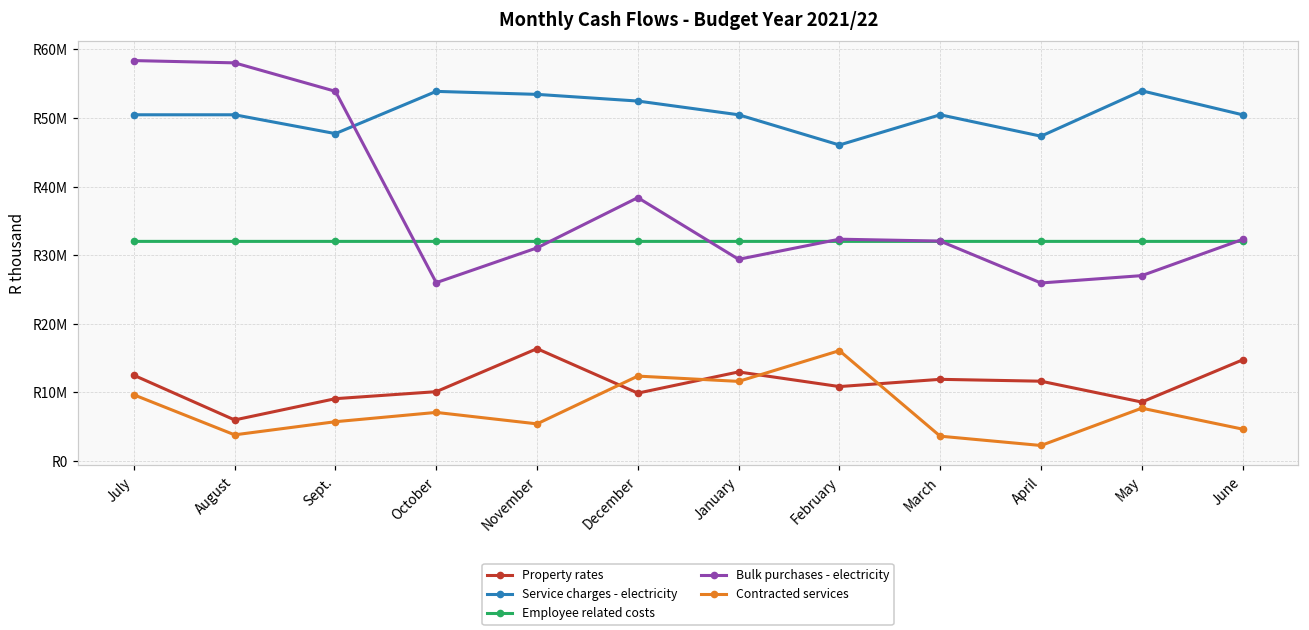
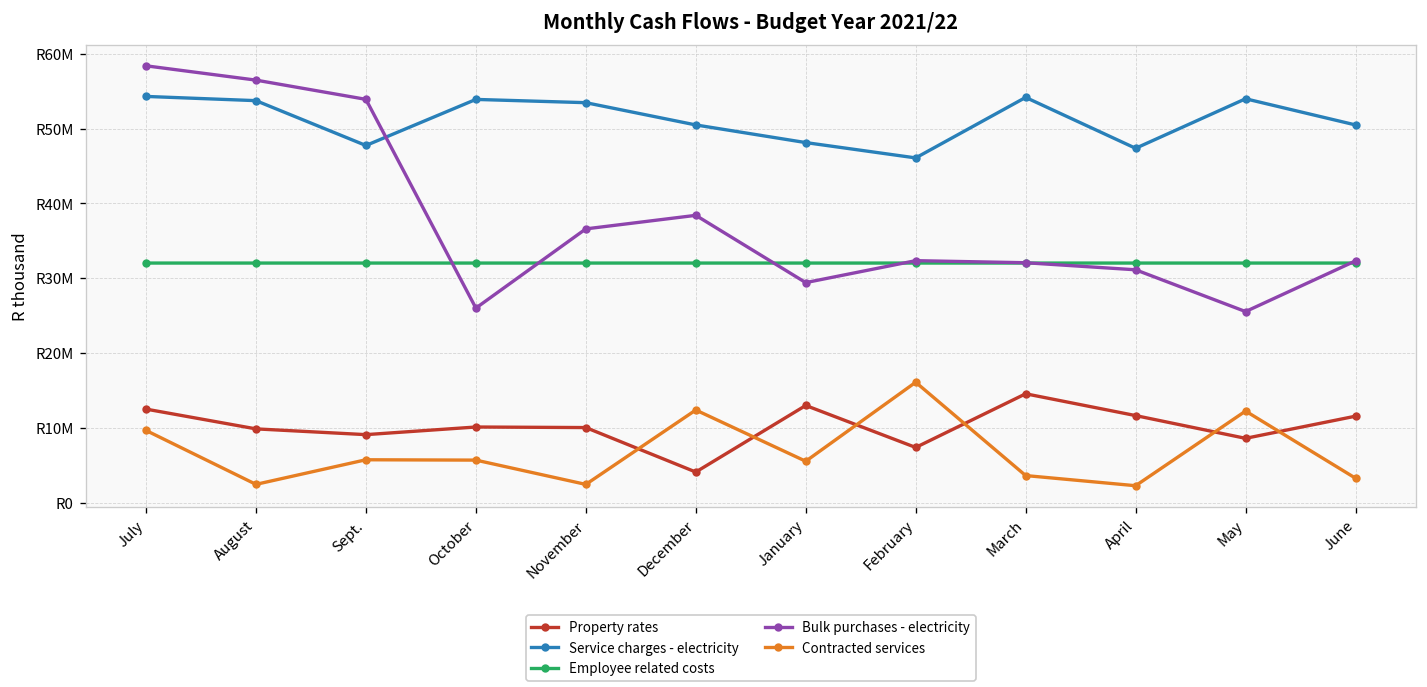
Service charges - electricity, July: R50000000 -> R54000000
Property rates, August: R6000000 -> R10000000
Service charges - electricity, August: R50000000 -> R54000000
Bulk purchases - electricity, August: R58000000 -> R56000000
Contracted services, August: R4000000 -> R2000000
Contracted services, October: R7000000 -> R6000000
Property rates, November: R16000000 -> R10000000
Bulk purchases - electricity, November: R31000000 -> R37000000
Contracted services, November: R5000000 -> R2000000
Property rates, December: R10000000 -> R4000000
Service charges - electricity, December: R52000000 -> R50000000
Service charges - electricity, January: R50000000 -> R48000000
Contracted services, January: R12000000 -> R6000000
Property rates, February: R11000000 -> R7000000
Property rates, March: R12000000 -> R15000000
Service charges - electricity, March: R50000000 -> R54000000
Bulk purchases - electricity, April: R26000000 -> R31000000
Bulk purchases - electricity, May: R27000000 -> R26000000
Contracted services, May: R8000000 -> R12000000
Property rates, June: R15000000 -> R12000000
Contracted services, June: R5000000 -> R3000000
